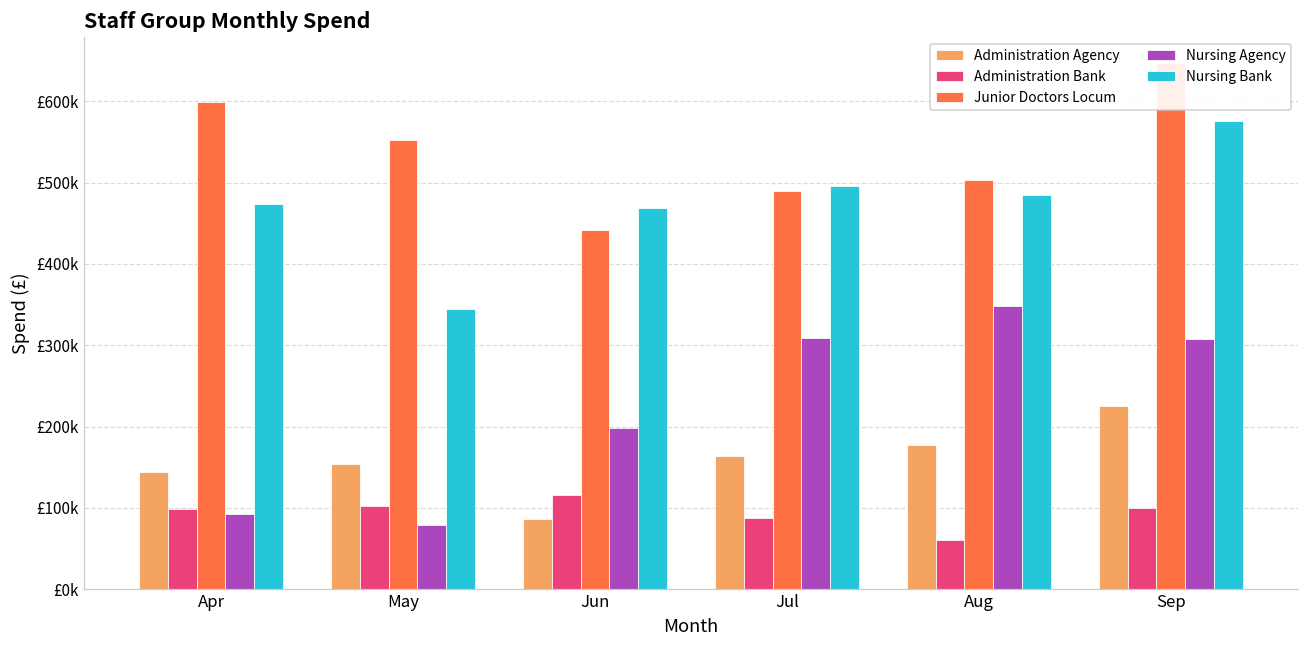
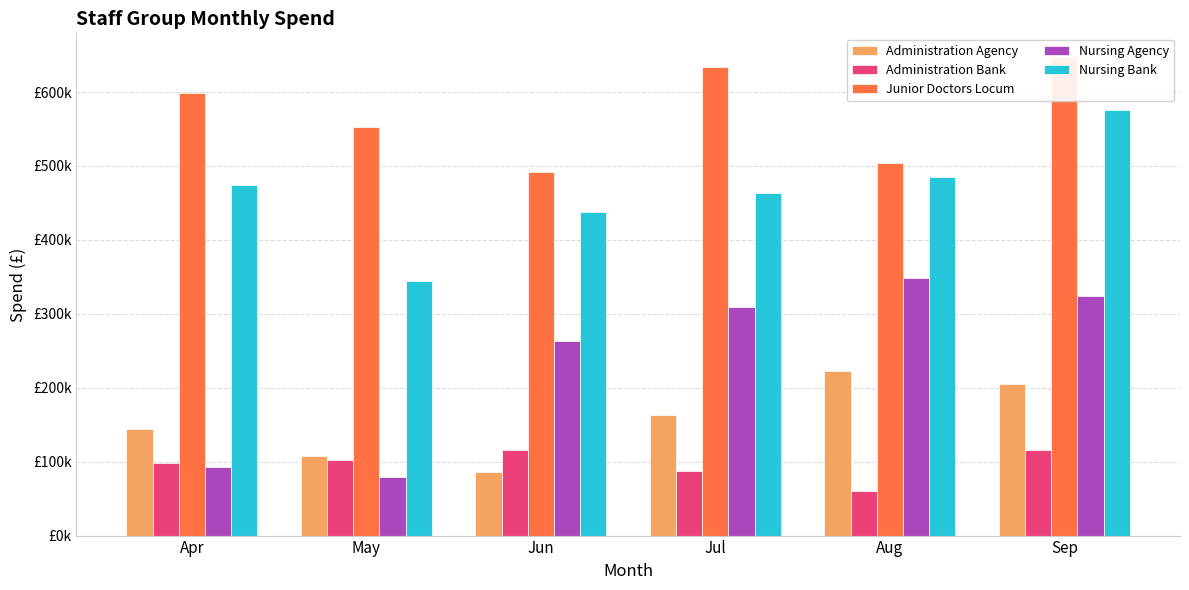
Administration Agency, May: £150000 -> £110000
Junior Doctors Locum, Jun: £440000 -> £490000
Nursing Agency, Jun: £200000 -> £260000
Nursing Bank, Jun: £470000 -> £440000
Junior Doctors Locum, Jul: £490000 -> £630000
Nursing Bank, Jul: £500000 -> £460000
Administration Agency, Aug: £180000 -> £220000
Administration Agency, Sep: £220000 -> £200000
Administration Bank, Sep: £100000 -> £120000
Nursing Agency, Sep: £310000 -> £320000
